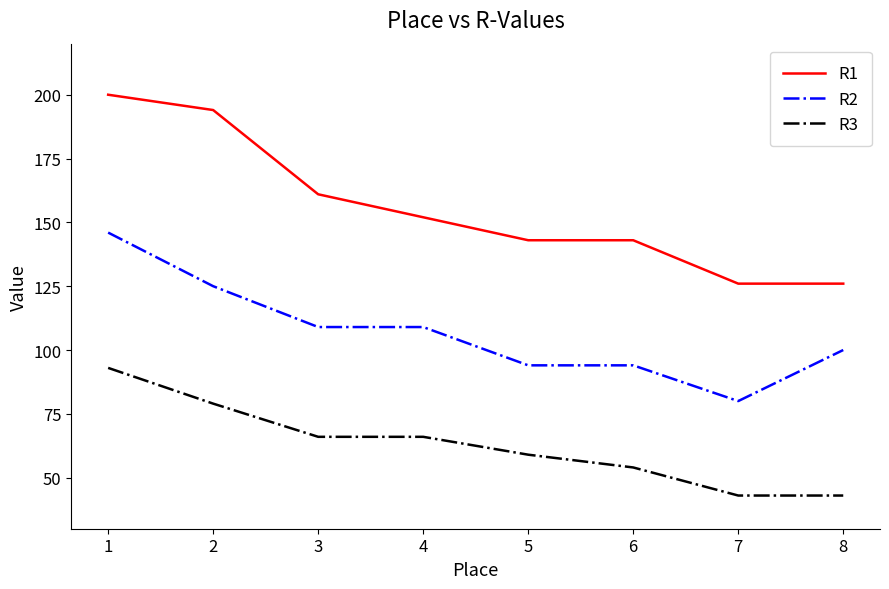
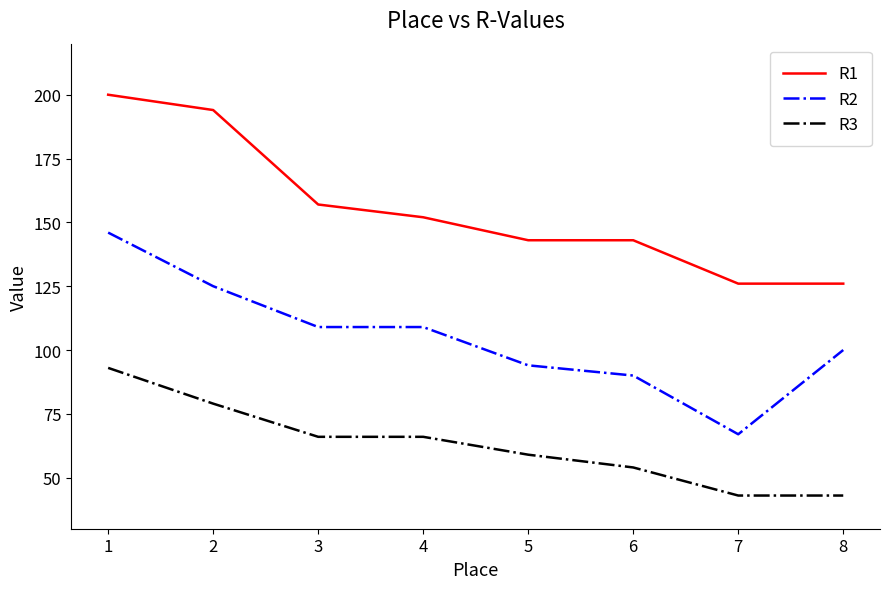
R1, 3: 161 -> 157
R2, 6: 94 -> 90
R2, 7: 80 -> 67
